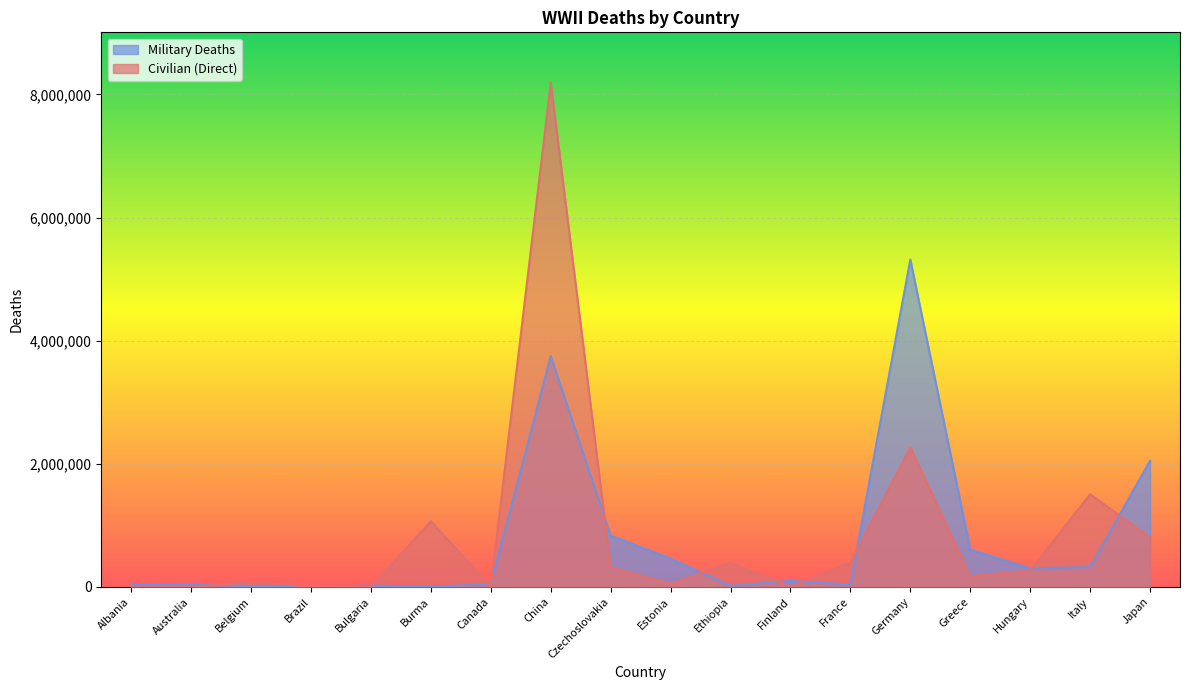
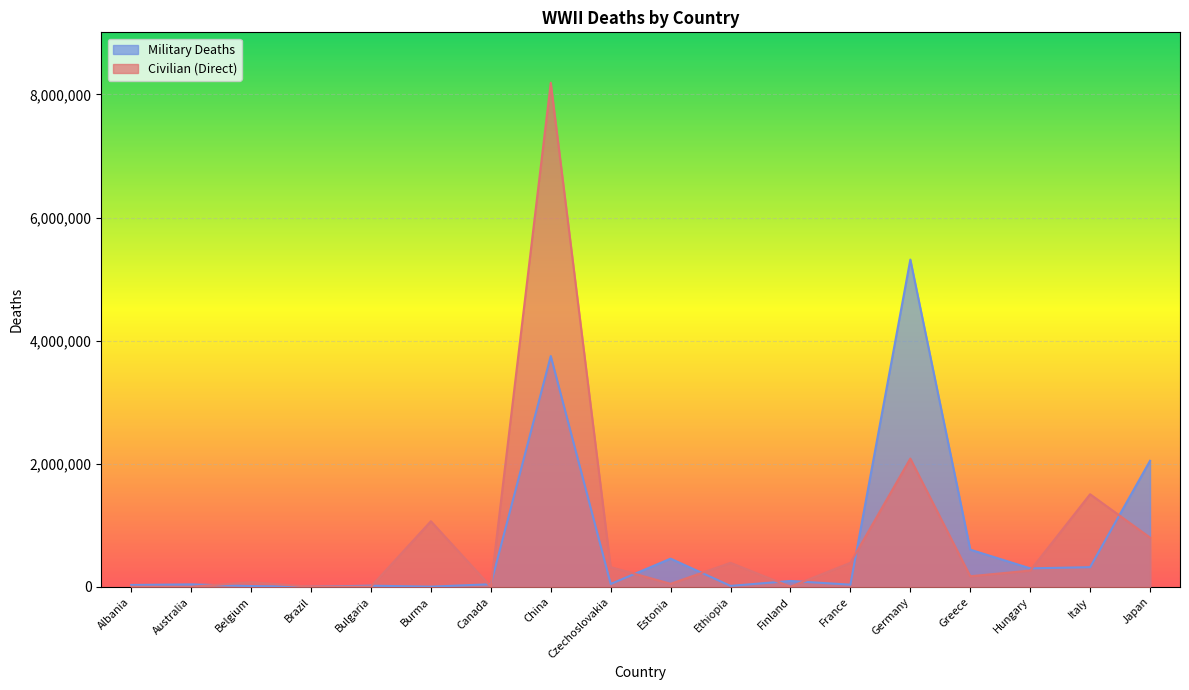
Military Deaths, Czechoslovakia: 800,000 -> 0
Civilian (Direct), Germany: 2,300,000 -> 2,100,000
